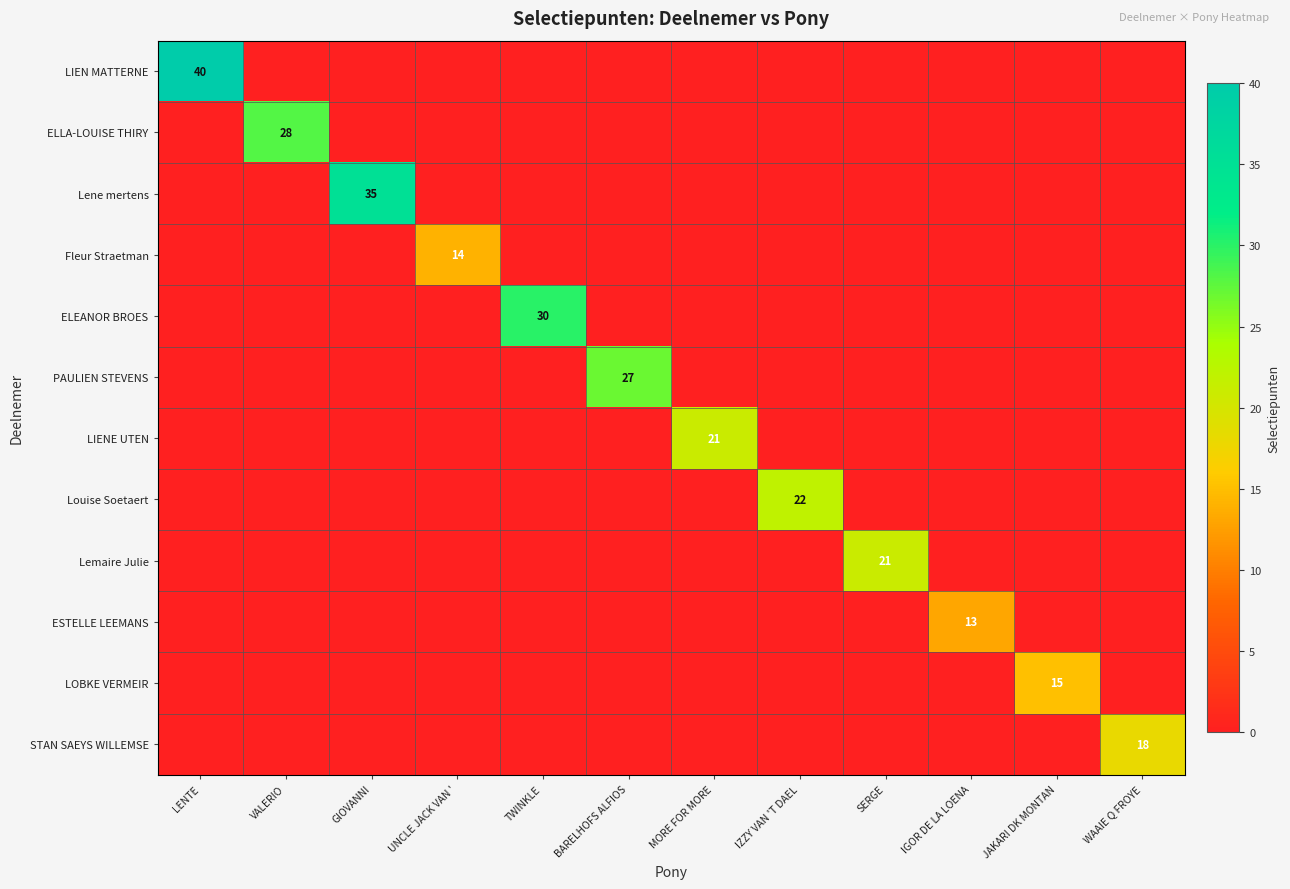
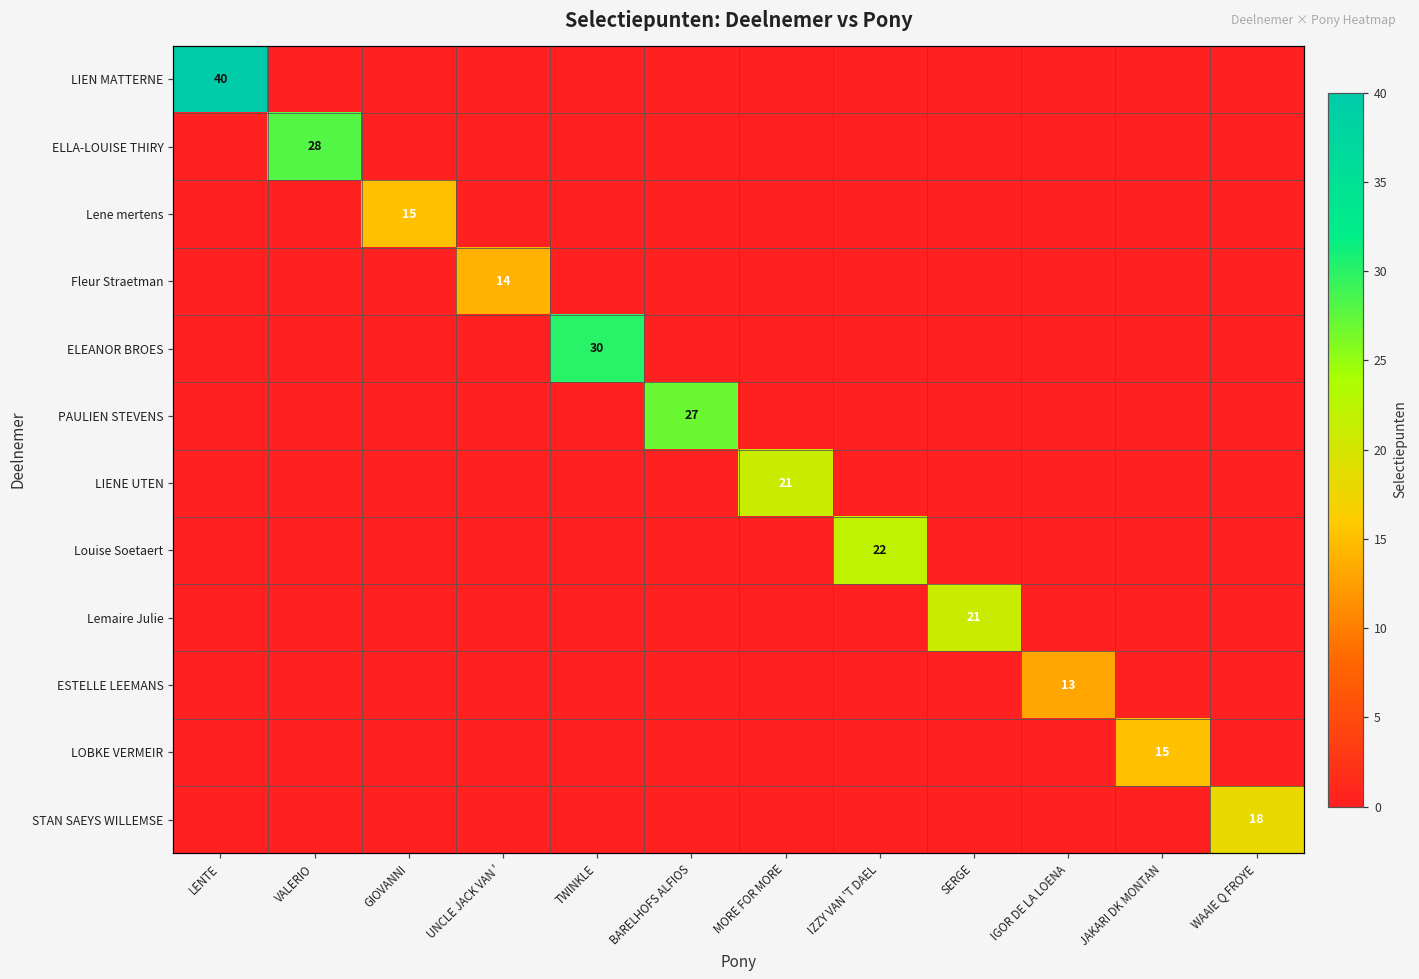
Lene mertens, GIOVANNI: 35 -> 15
